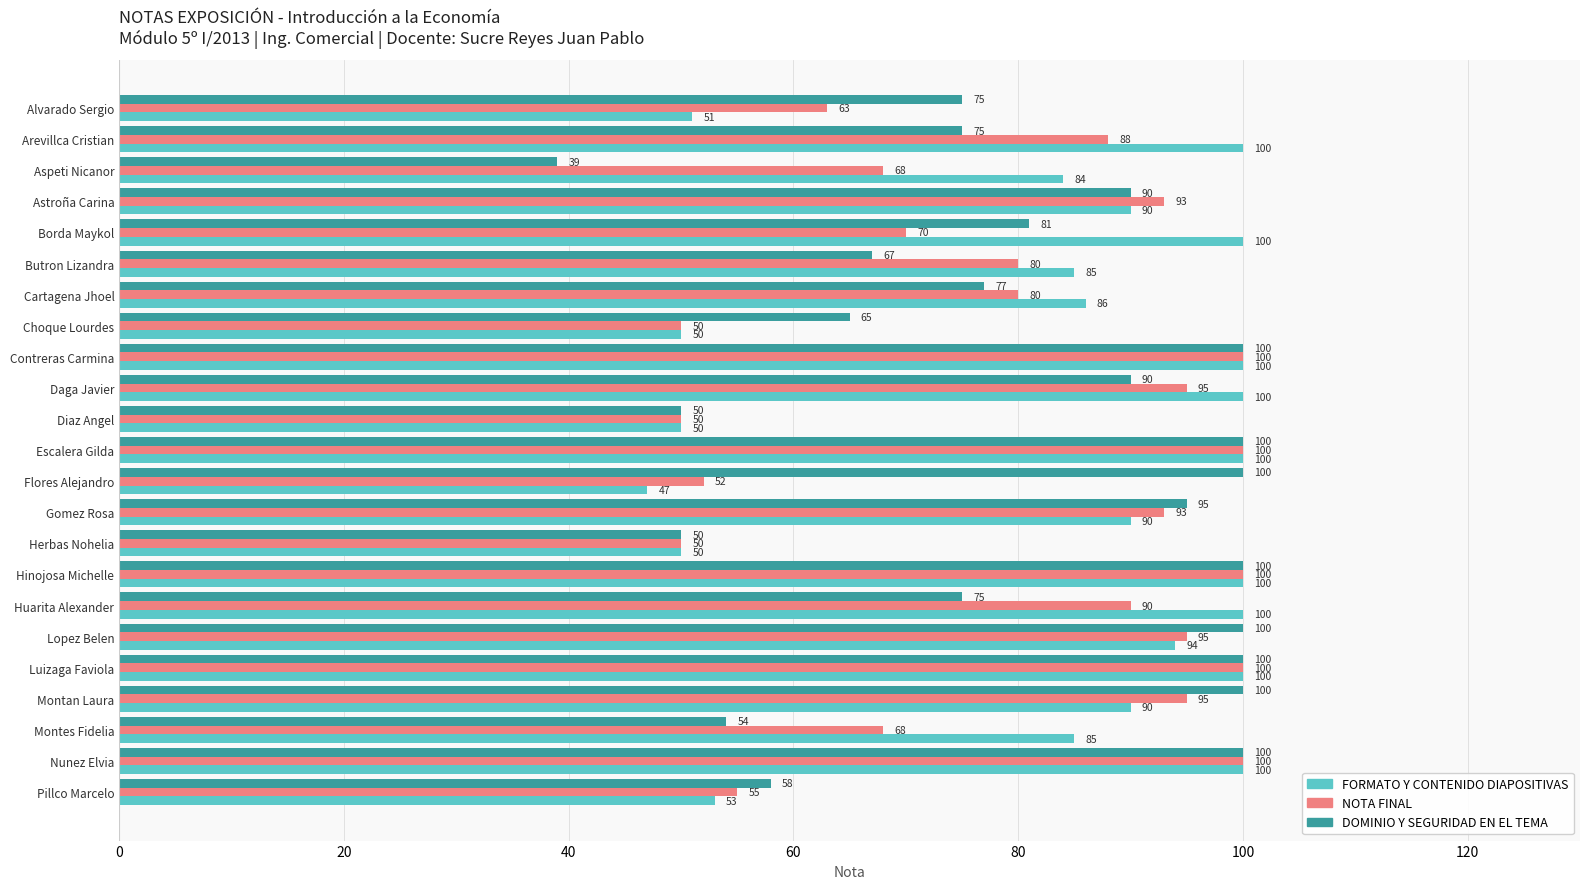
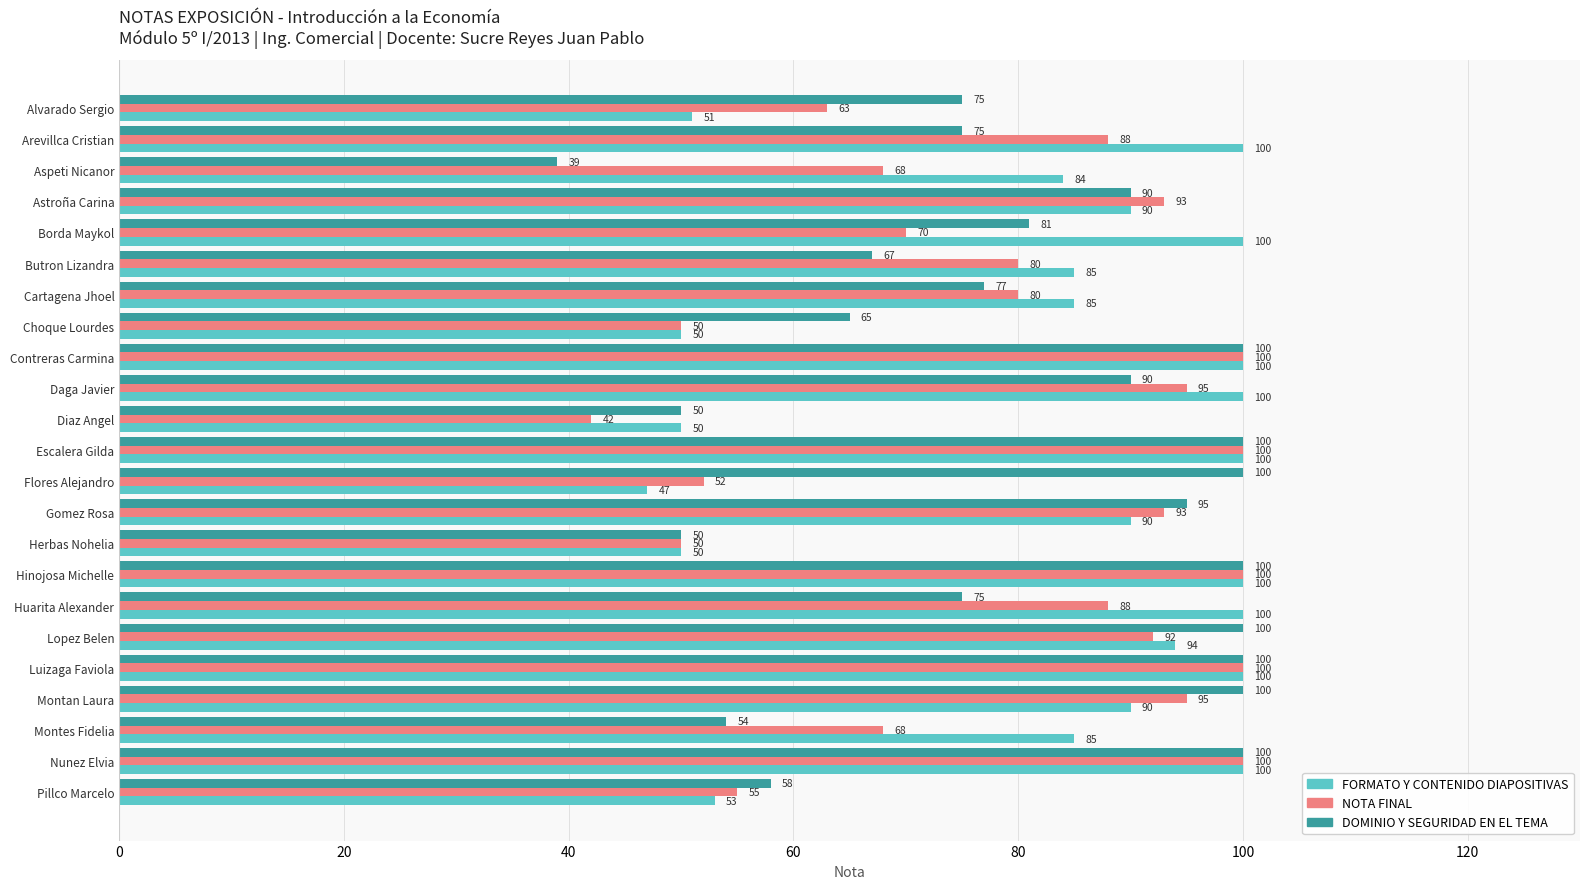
FORMATO Y CONTENIDO DIAPOSITIVAS, Cartagena Jhoel: 86 -> 85
NOTA FINAL, Diaz Angel: 50 -> 42
NOTA FINAL, Huarita Alexander: 90 -> 88
NOTA FINAL, Lopez Belen: 95 -> 92
